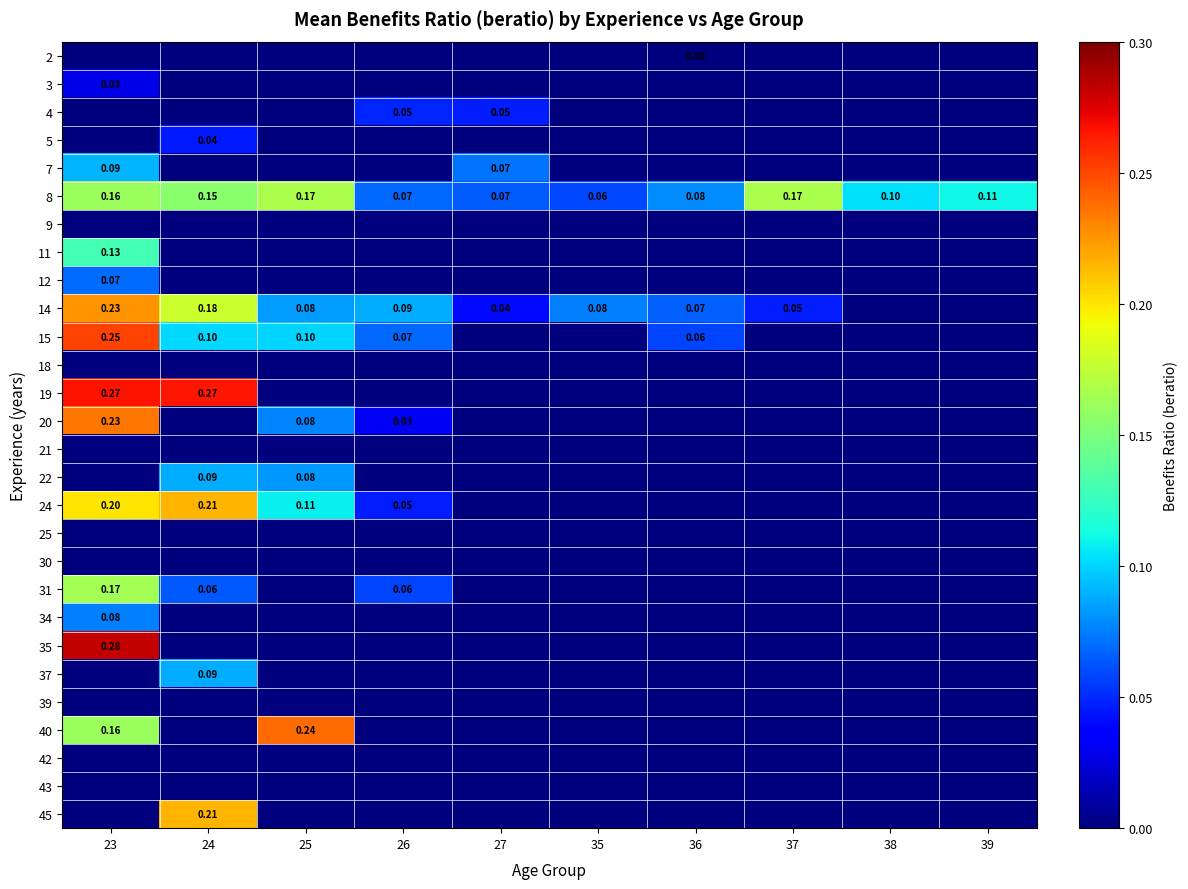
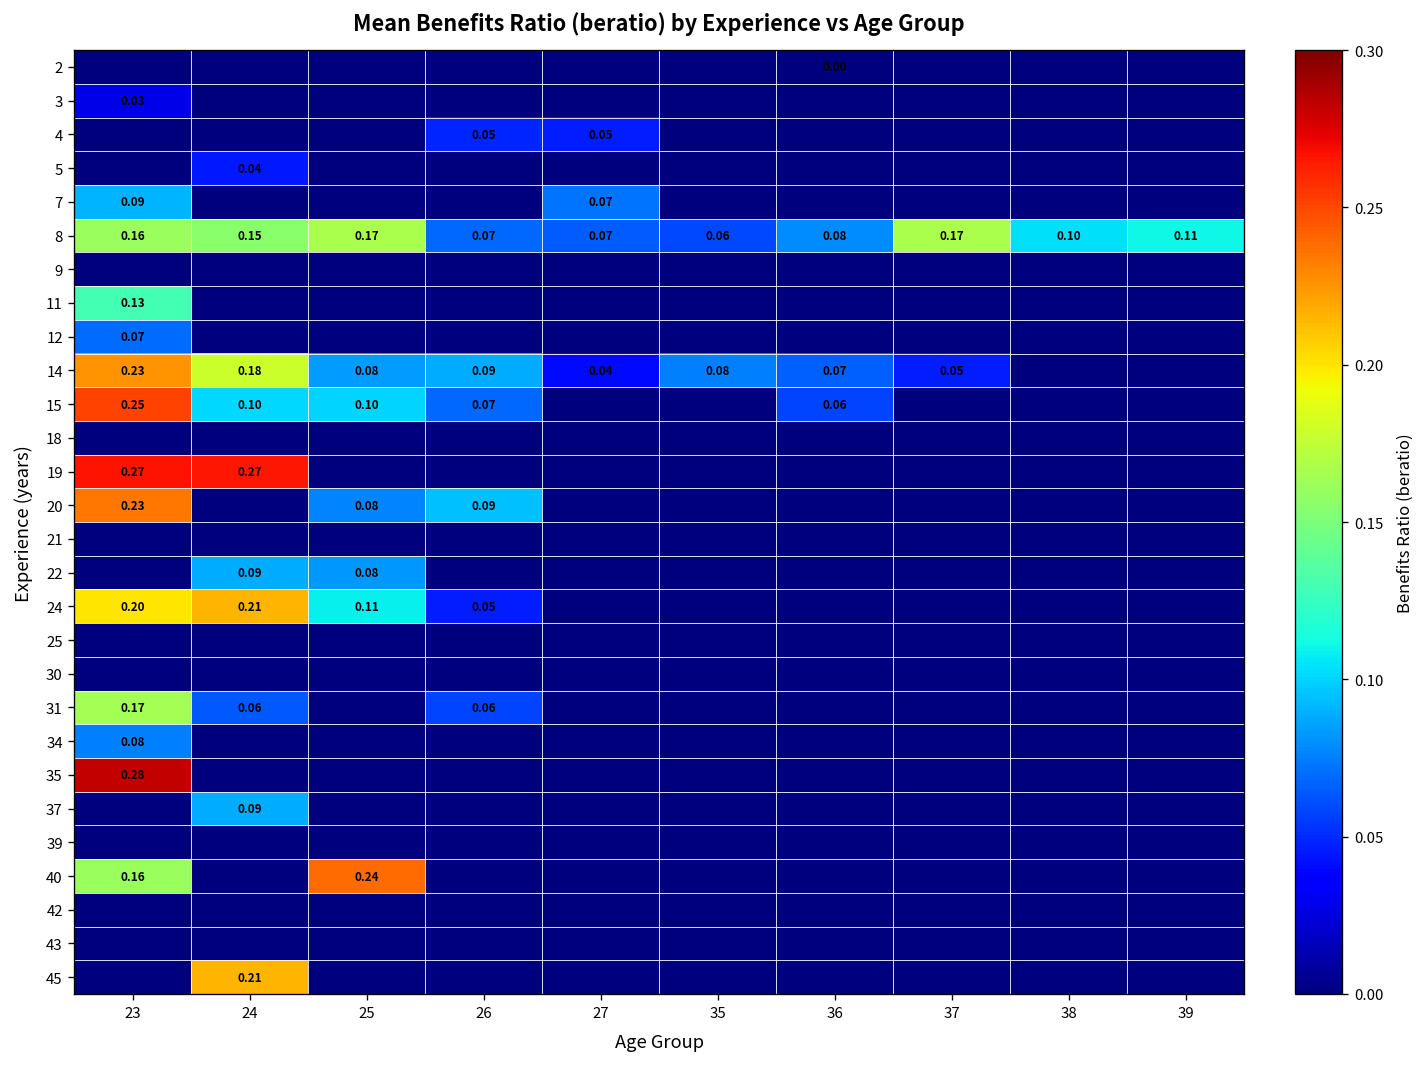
20, 26: 0.03 -> 0.09
